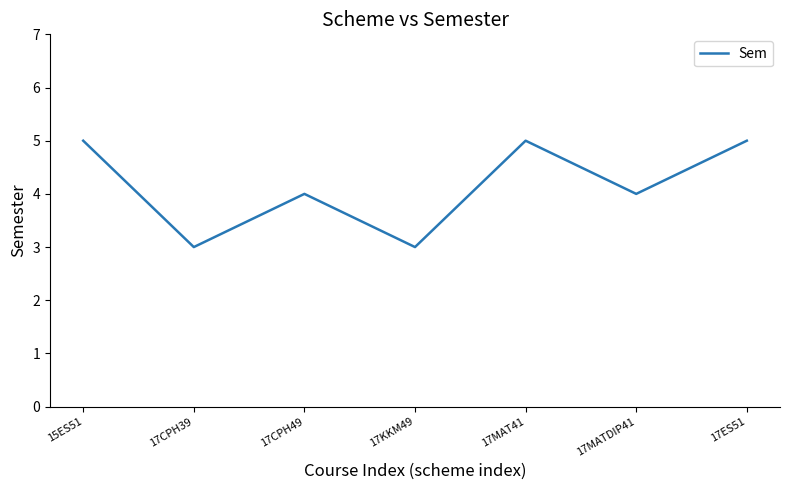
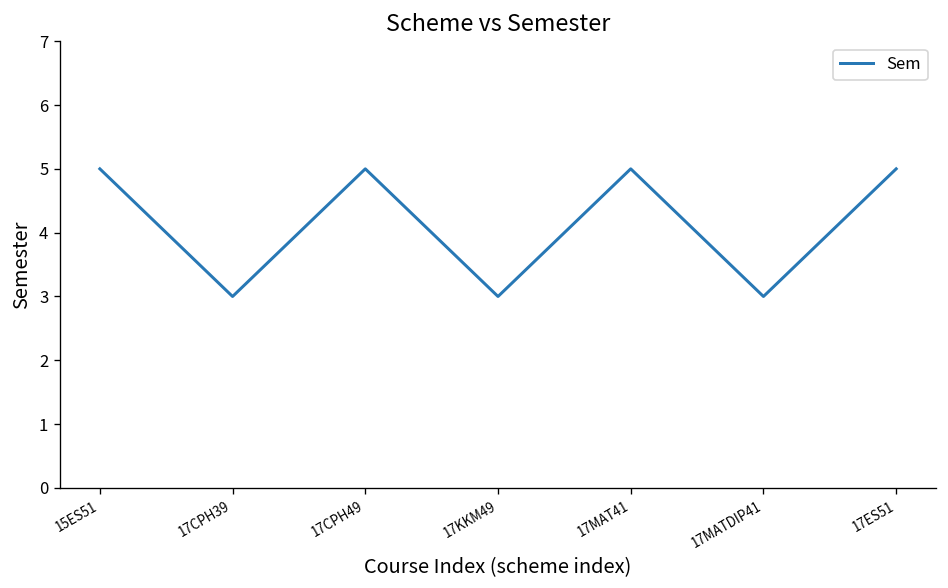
17CPH49: 4 -> 5
17MATDIP41: 4 -> 3
